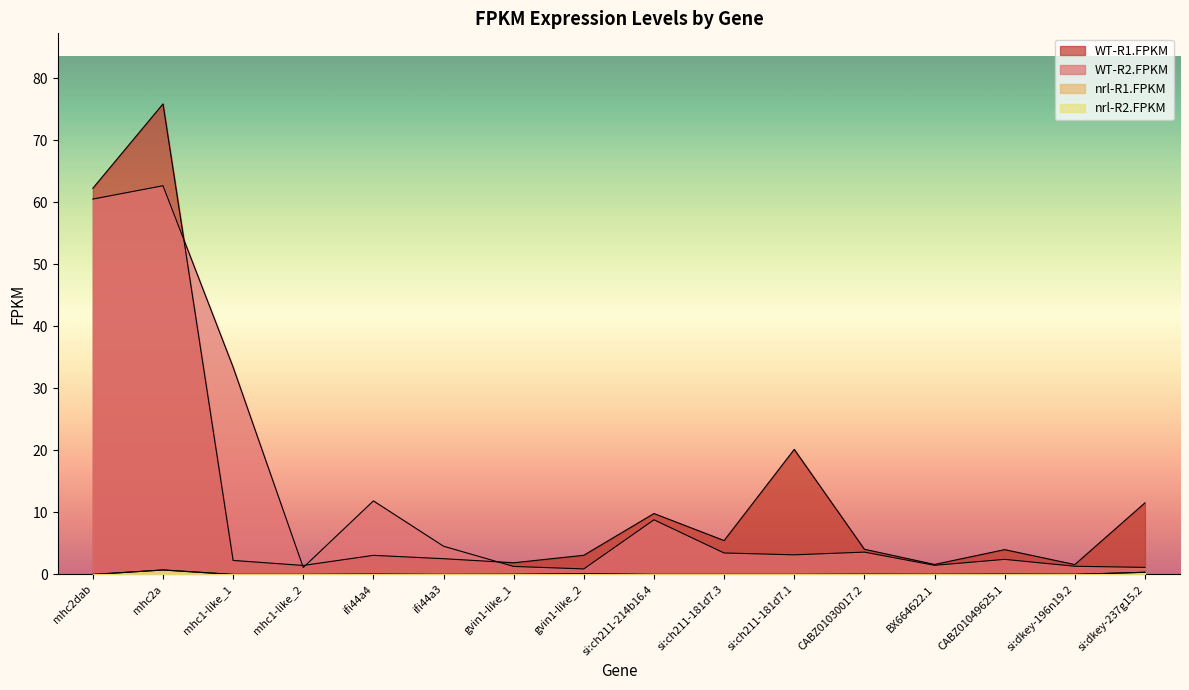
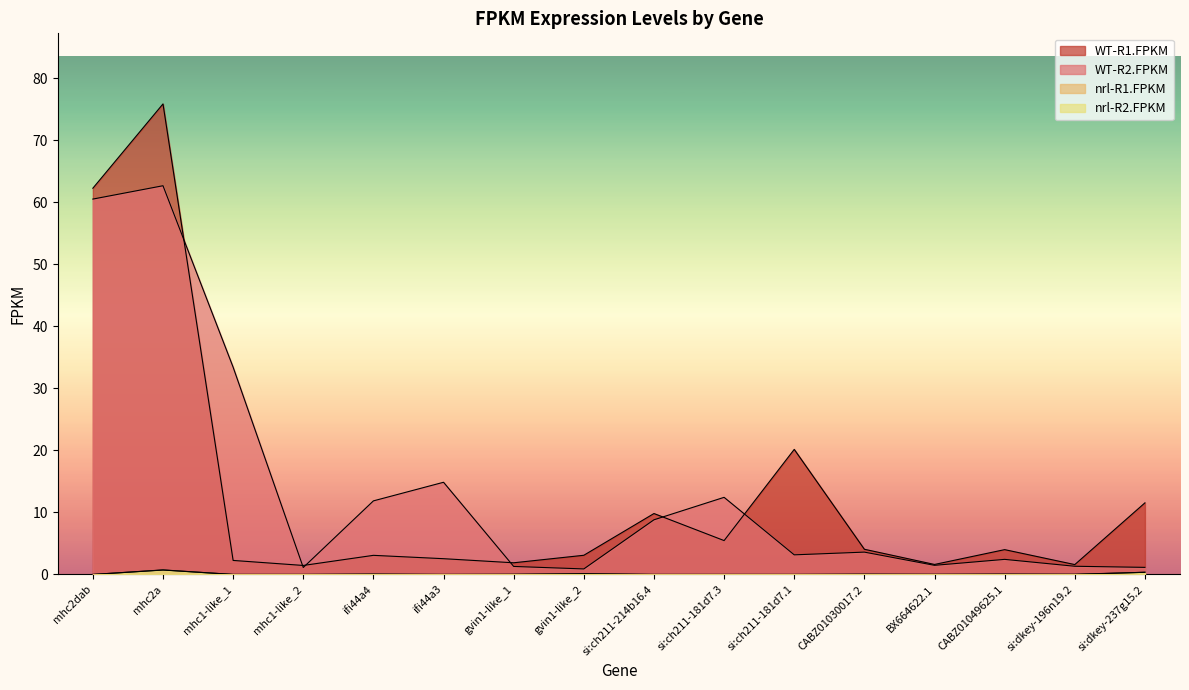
WT-R2.FPKM, ifi44a3: 5 -> 15
WT-R2.FPKM, si:ch211-181d7.3: 3 -> 12
